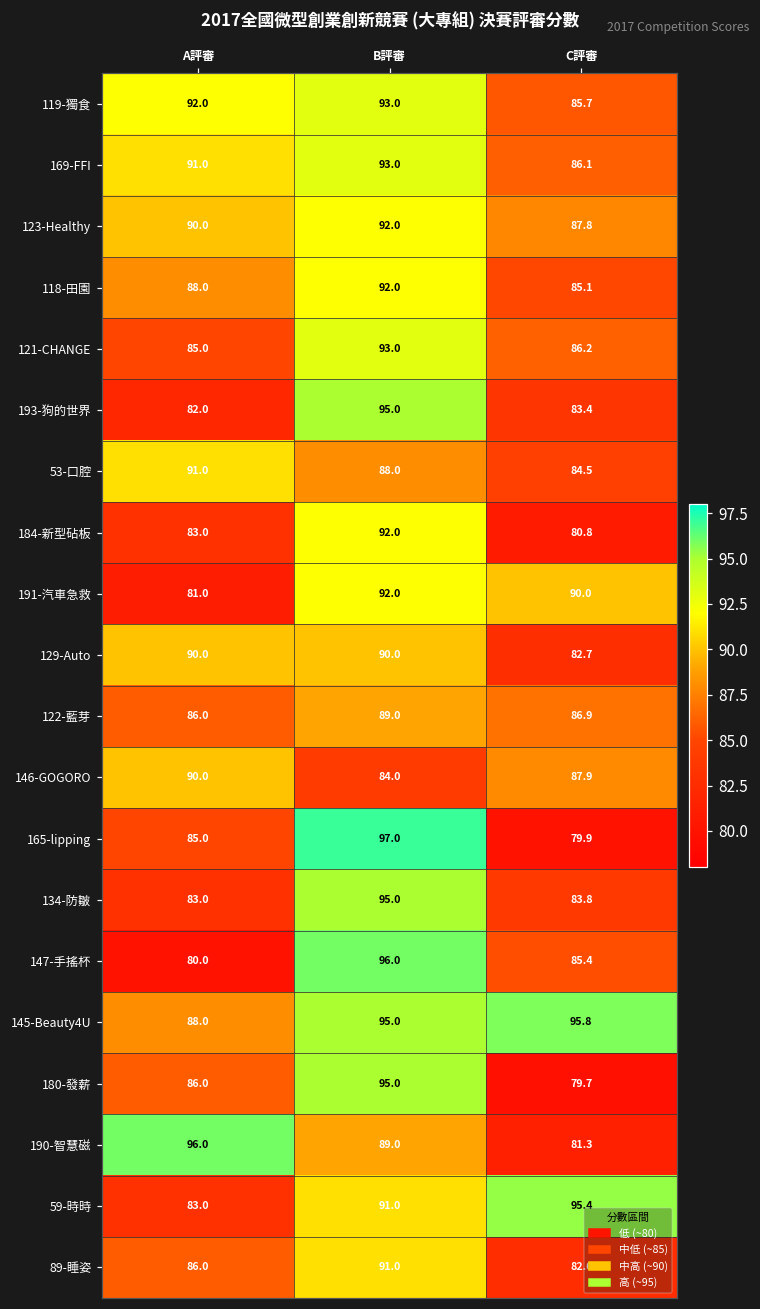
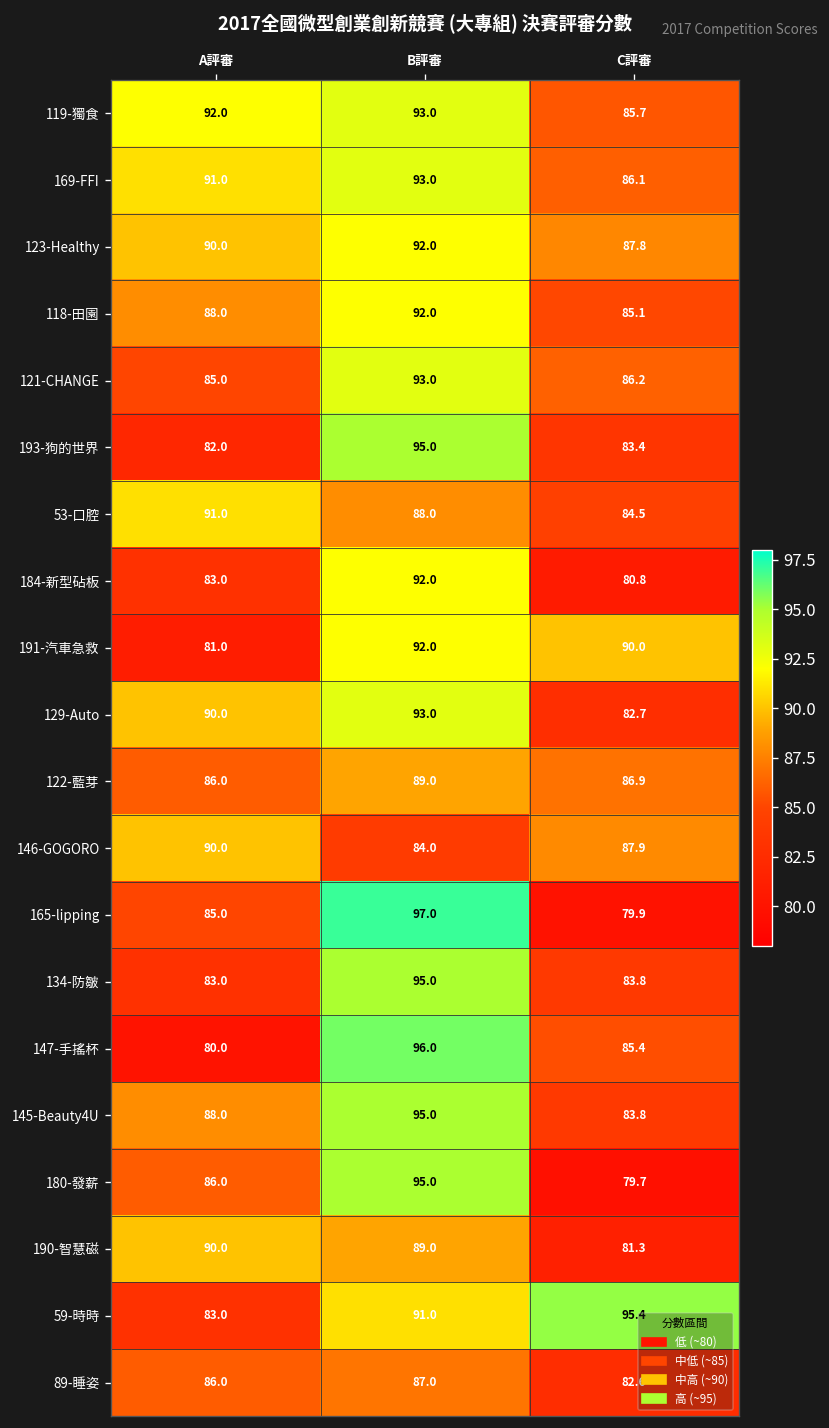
129-Auto, B評審: 90.0 -> 93.0
145-Beauty4U, C評審: 95.8 -> 83.8
190-智慧磁, A評審: 96.0 -> 90.0
89-睡姿, B評審: 91.0 -> 87.0
